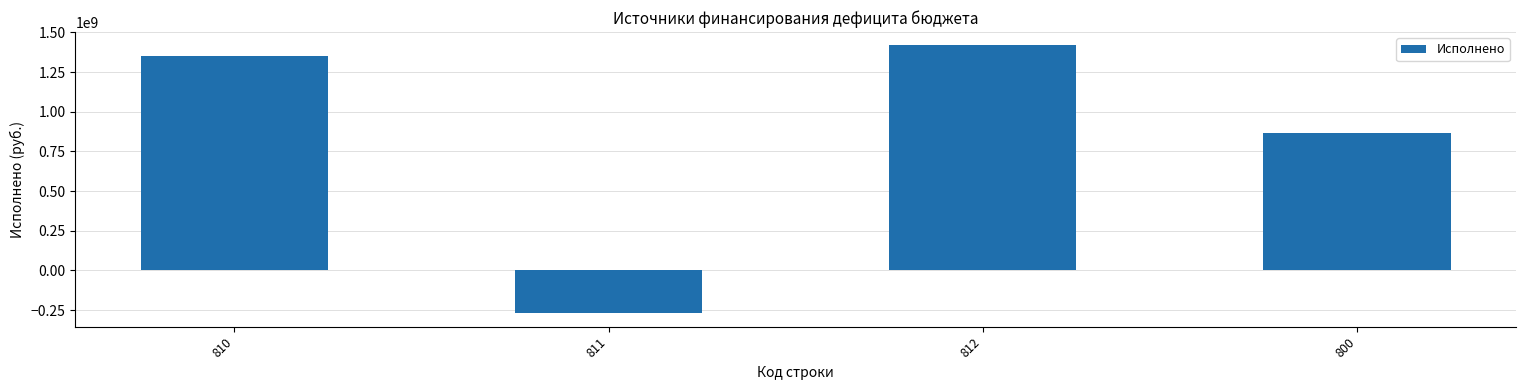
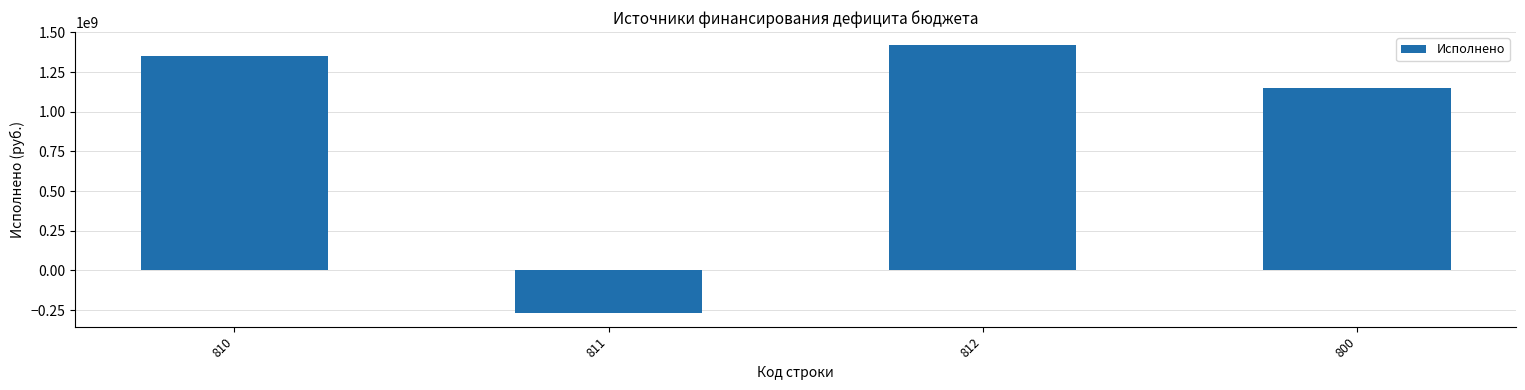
800: 870000000 -> 1150000000
